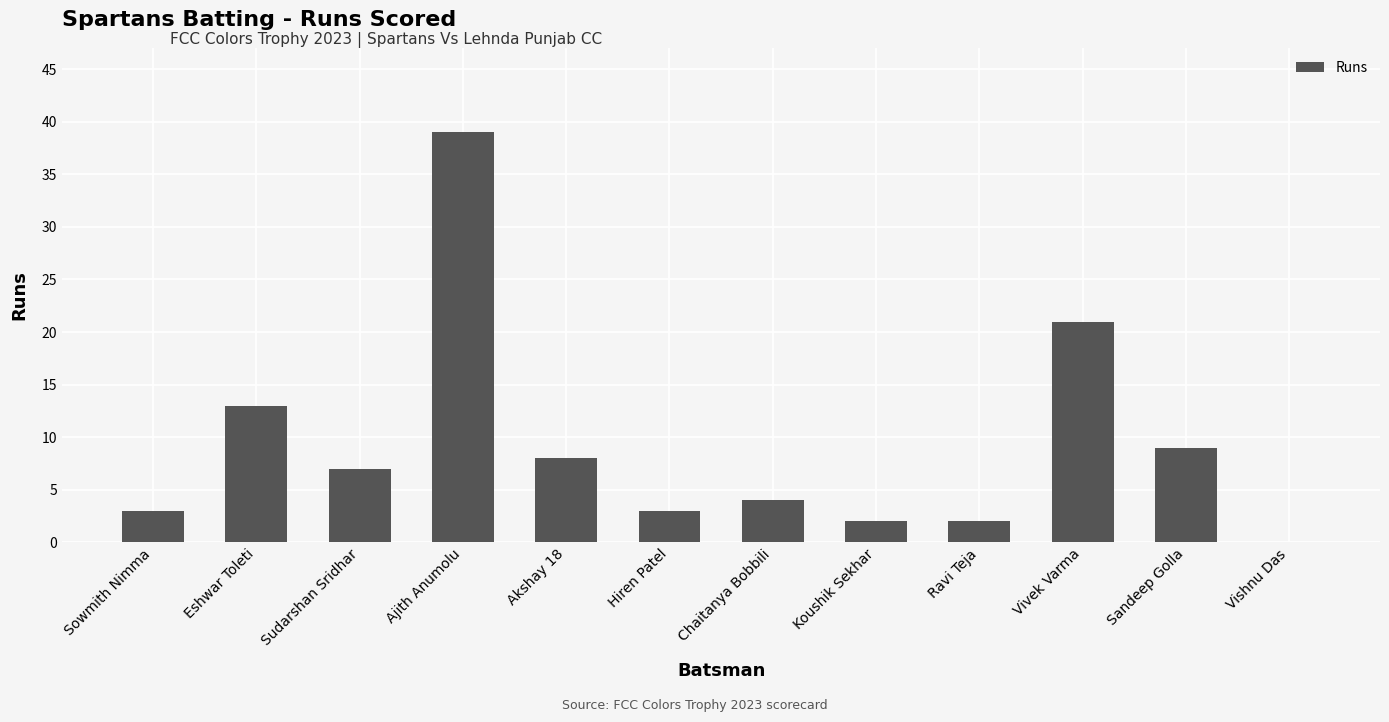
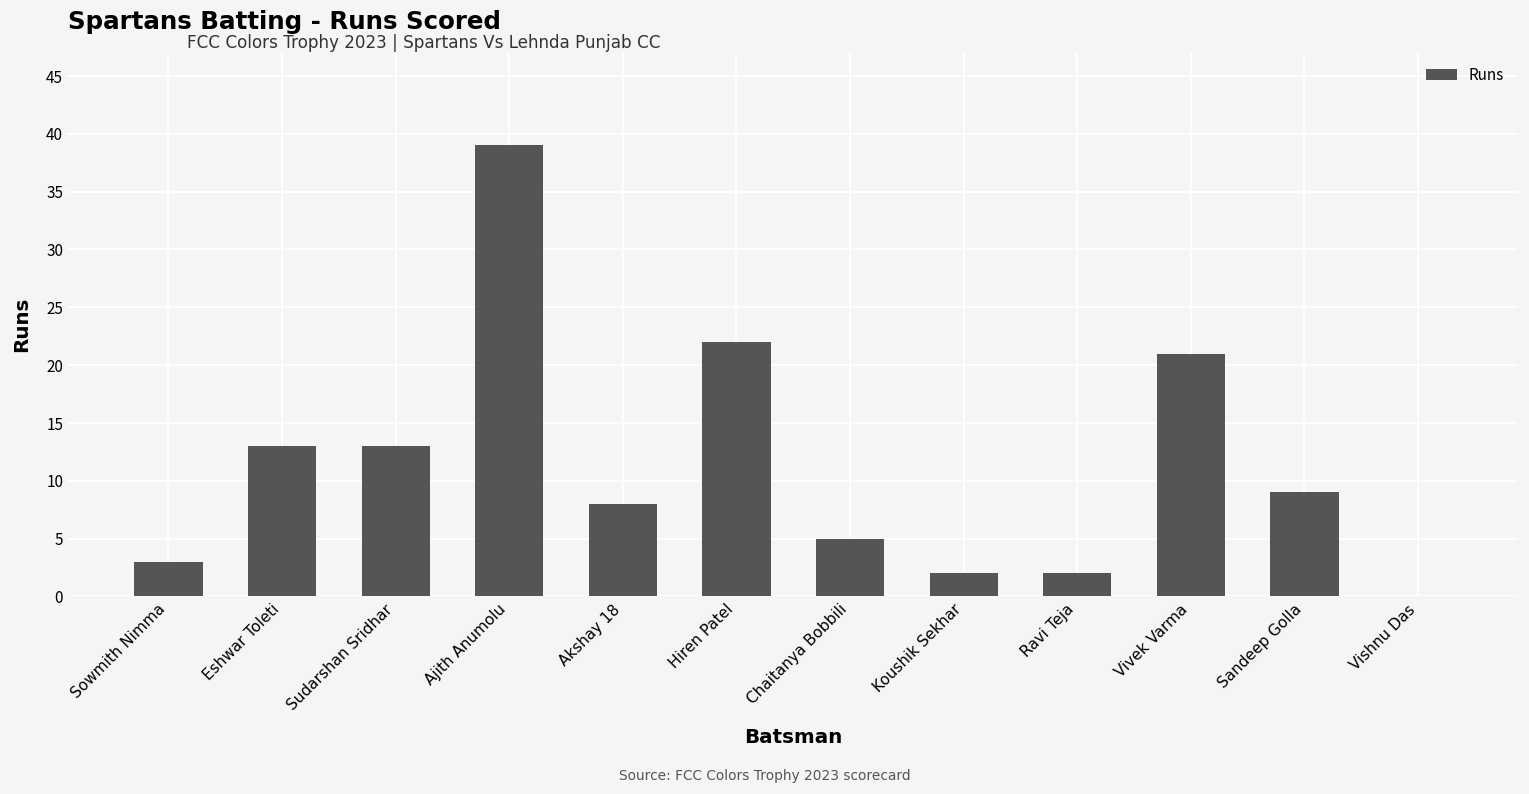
Sudarshan Sridhar: 7 -> 13
Hiren Patel: 3 -> 22
Chaitanya Bobbili: 4 -> 5
